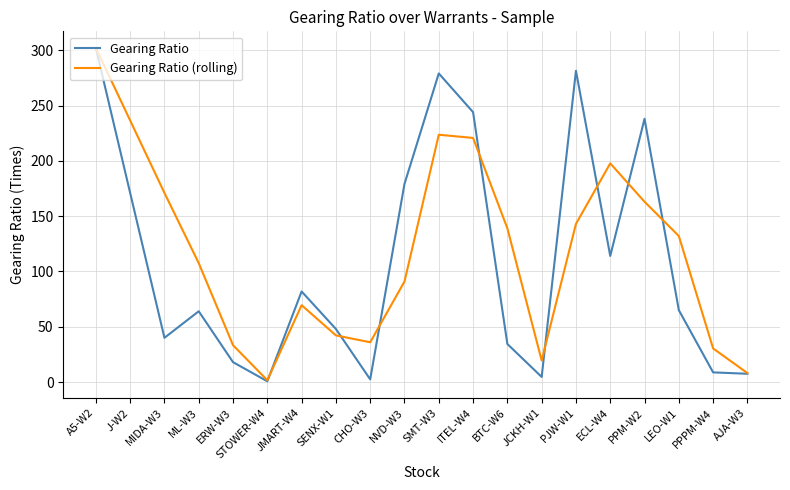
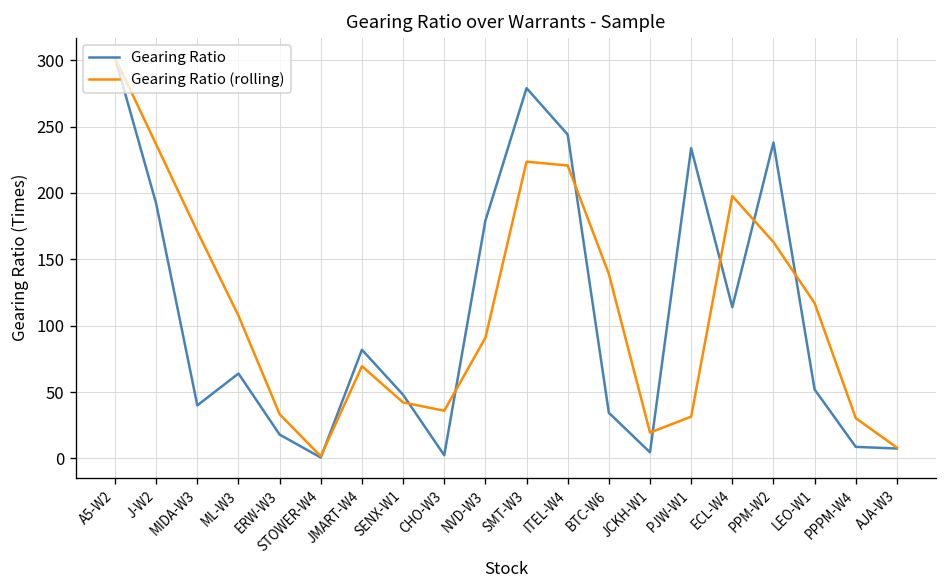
Gearing Ratio, J-W2: 171 -> 192
Gearing Ratio, PJW-W1: 281 -> 234
Gearing Ratio (rolling), PJW-W1: 143 -> 32
Gearing Ratio, LEO-W1: 65 -> 52
Gearing Ratio (rolling), LEO-W1: 132 -> 117
